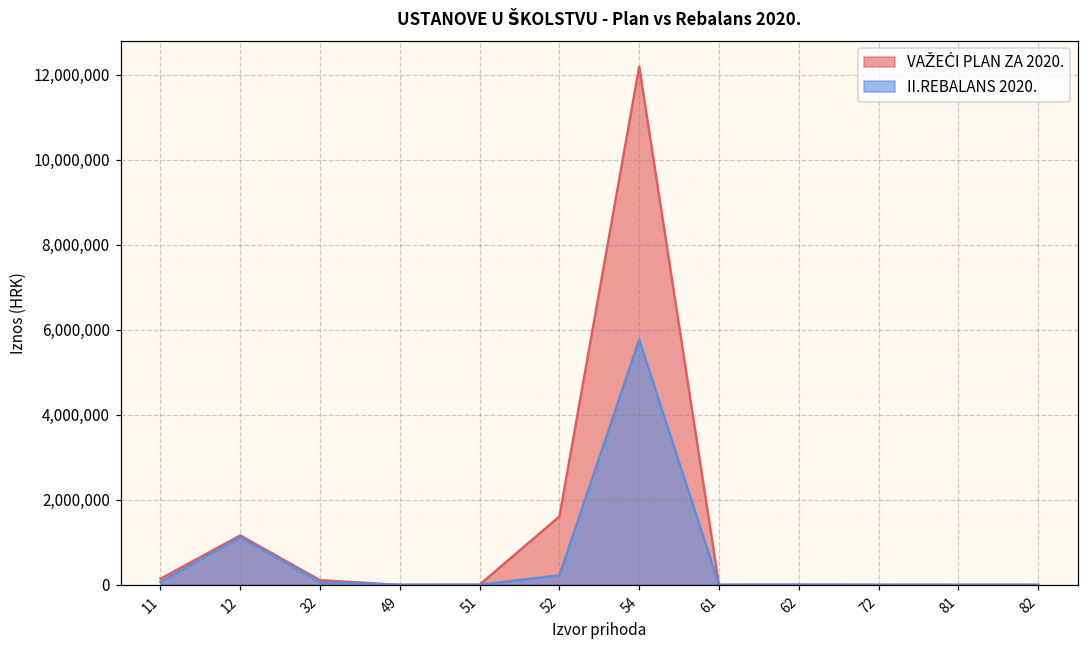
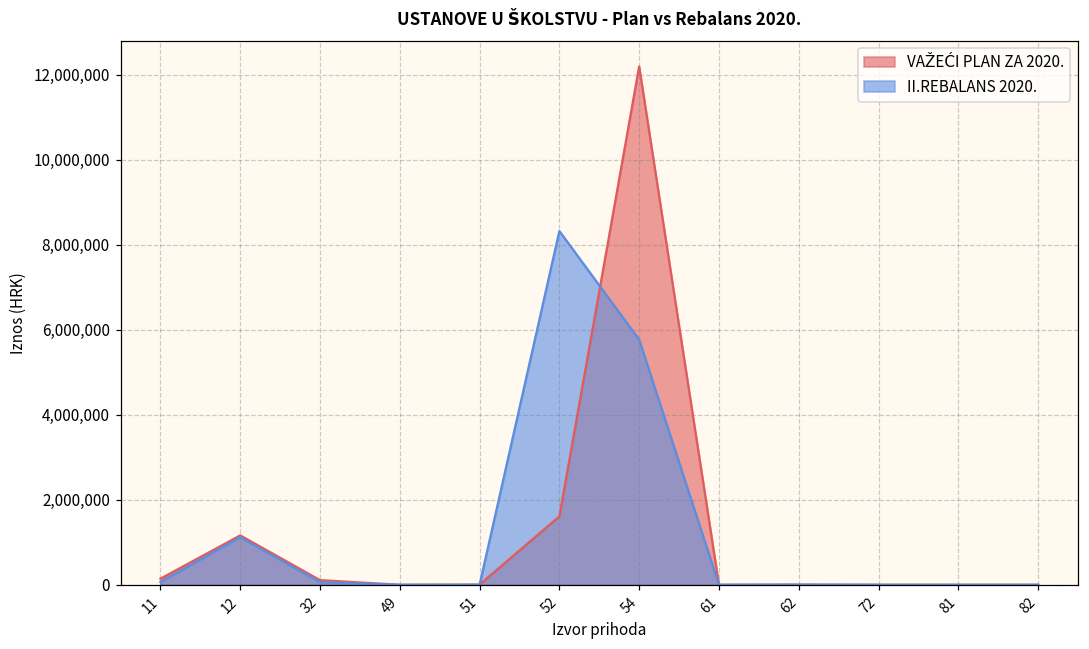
II.REBALANS 2020., 52: 200,000 -> 8,300,000
